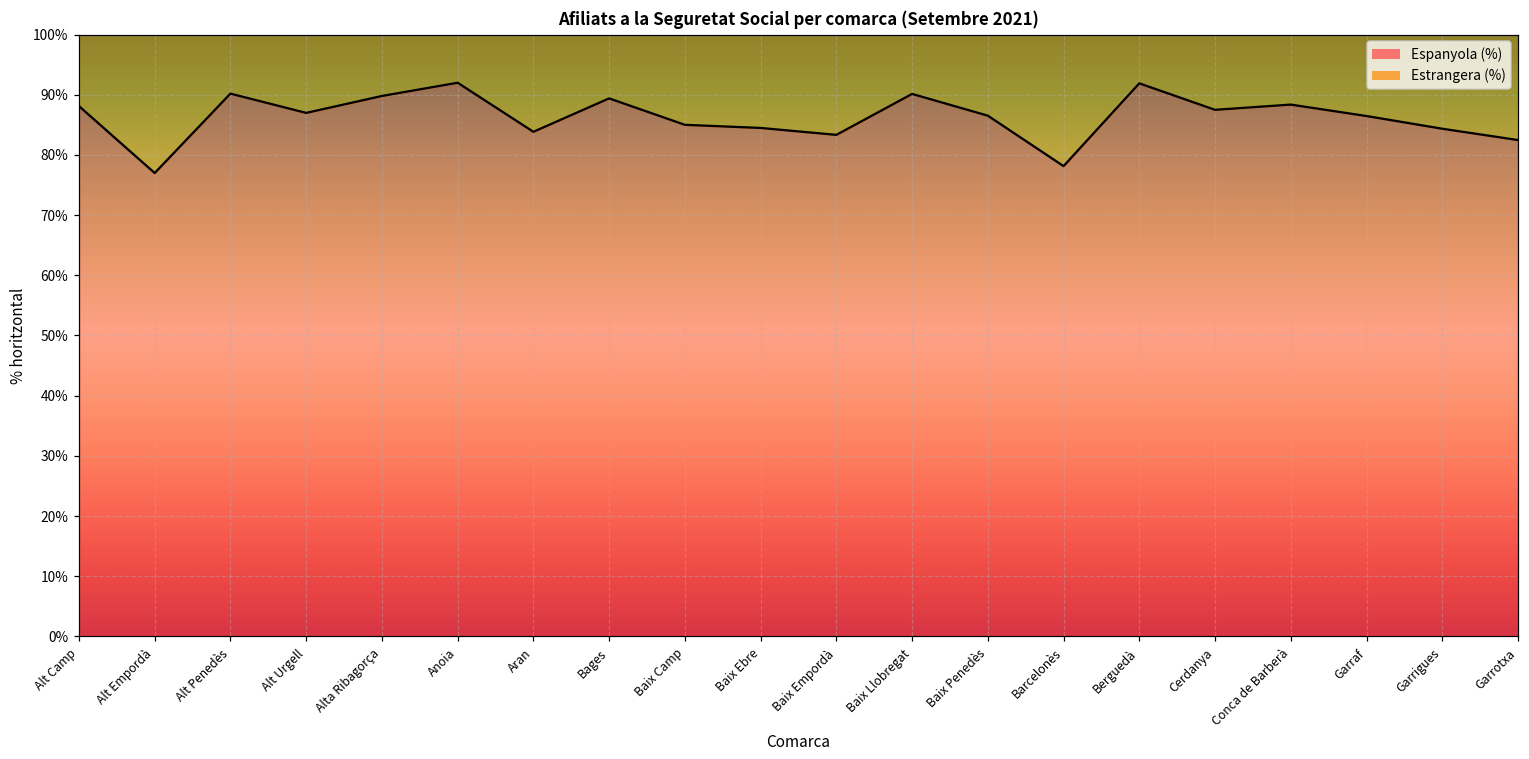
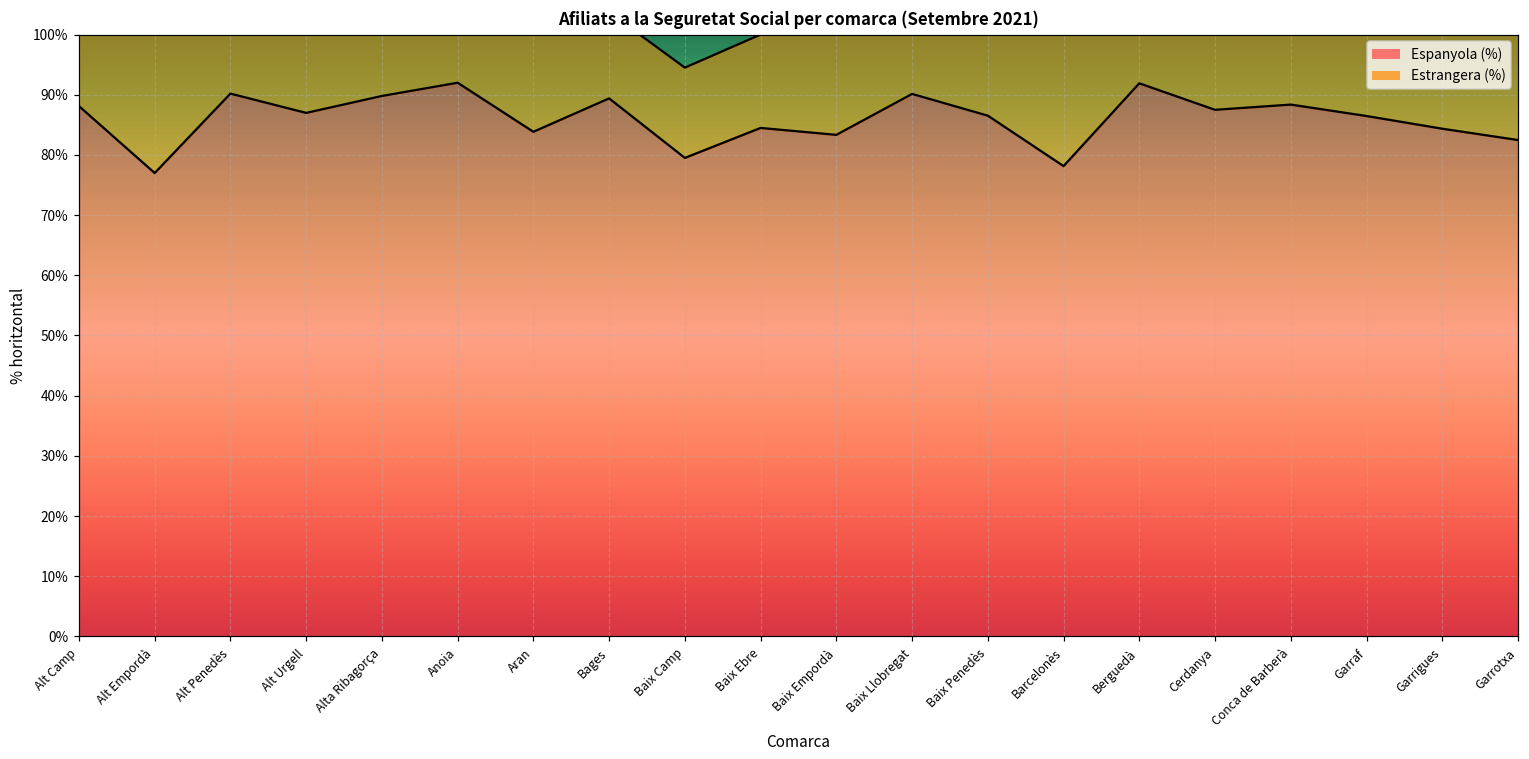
Espanyola (%), Baix Camp: 85% -> 80%
